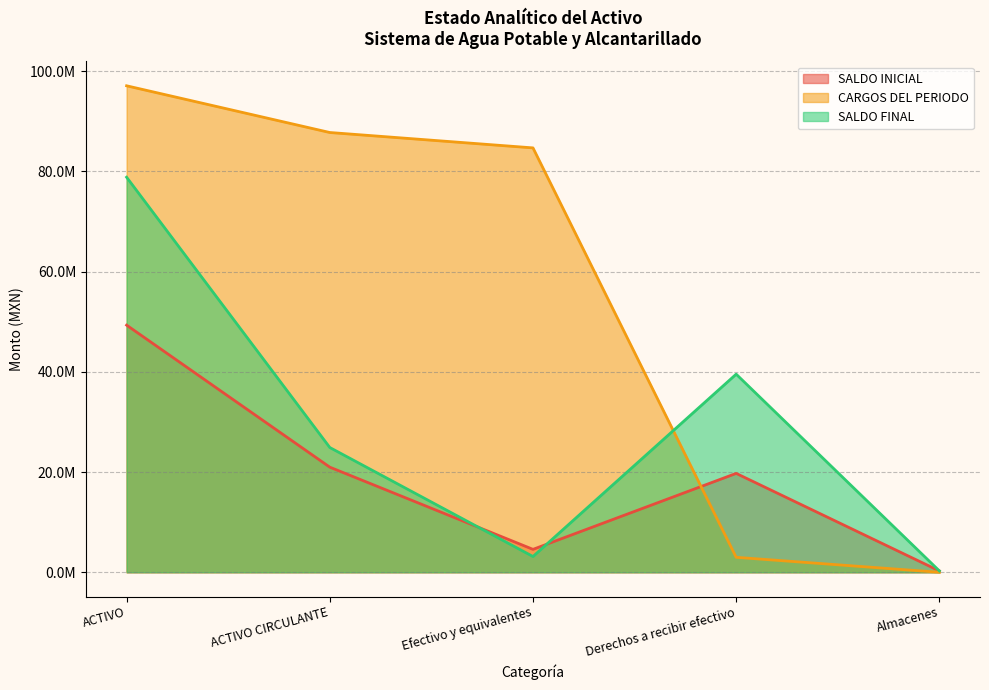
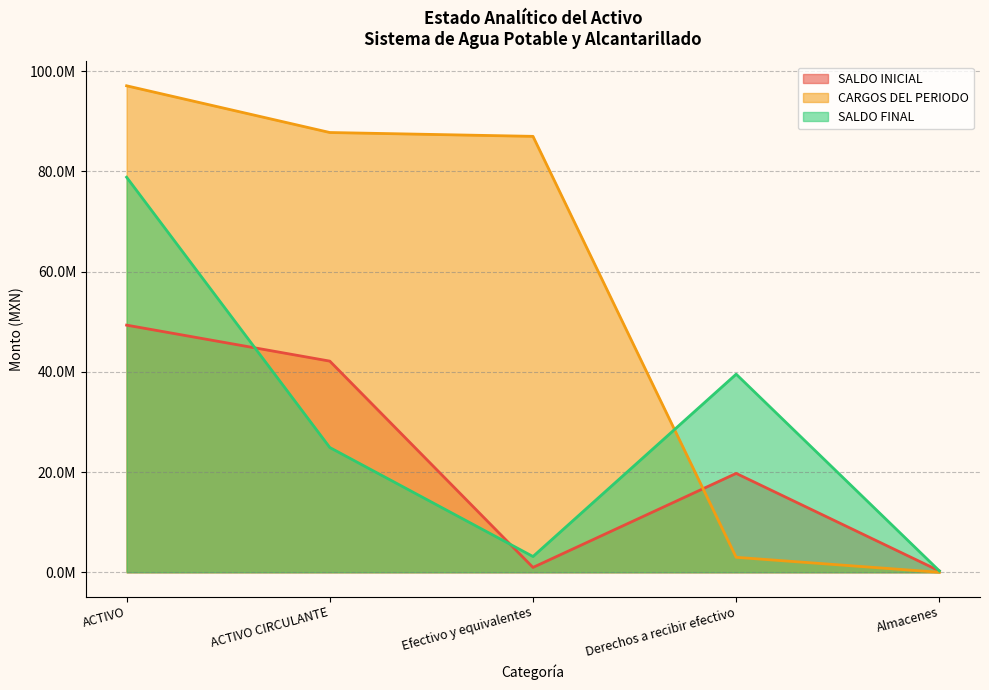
SALDO INICIAL, ACTIVO CIRCULANTE: 21000000 -> 42000000
SALDO INICIAL, Efectivo y equivalentes: 5000000 -> 1000000
CARGOS DEL PERIODO, Efectivo y equivalentes: 85000000 -> 87000000
